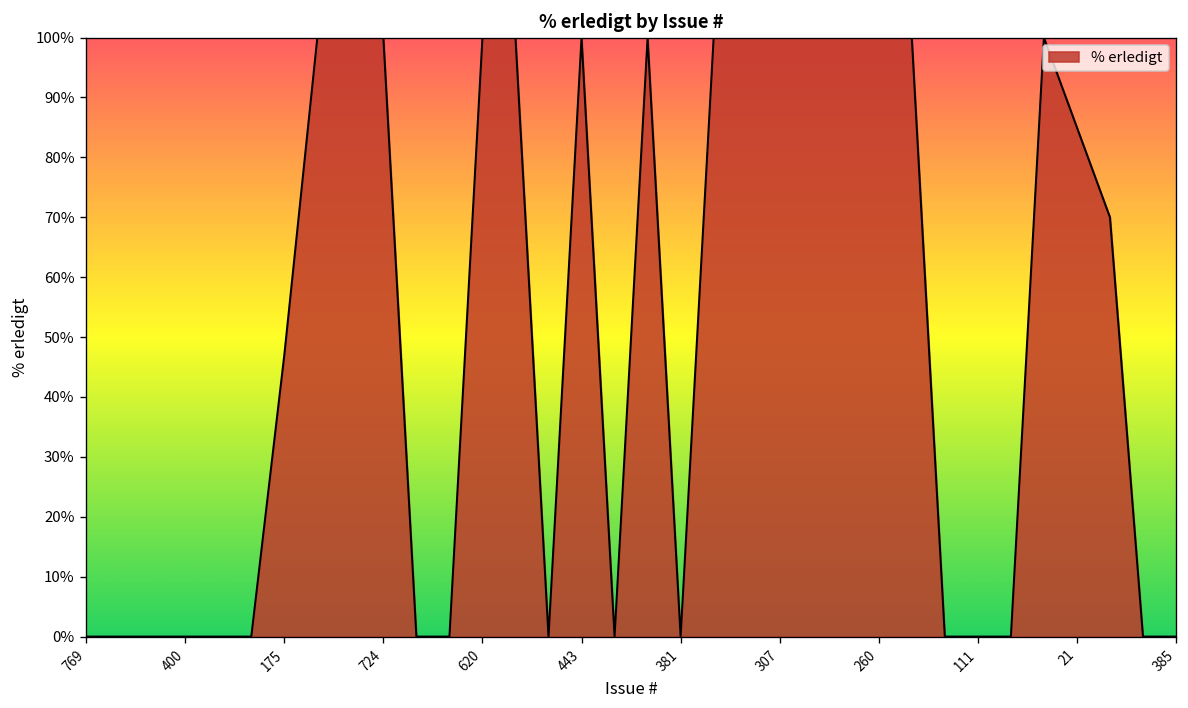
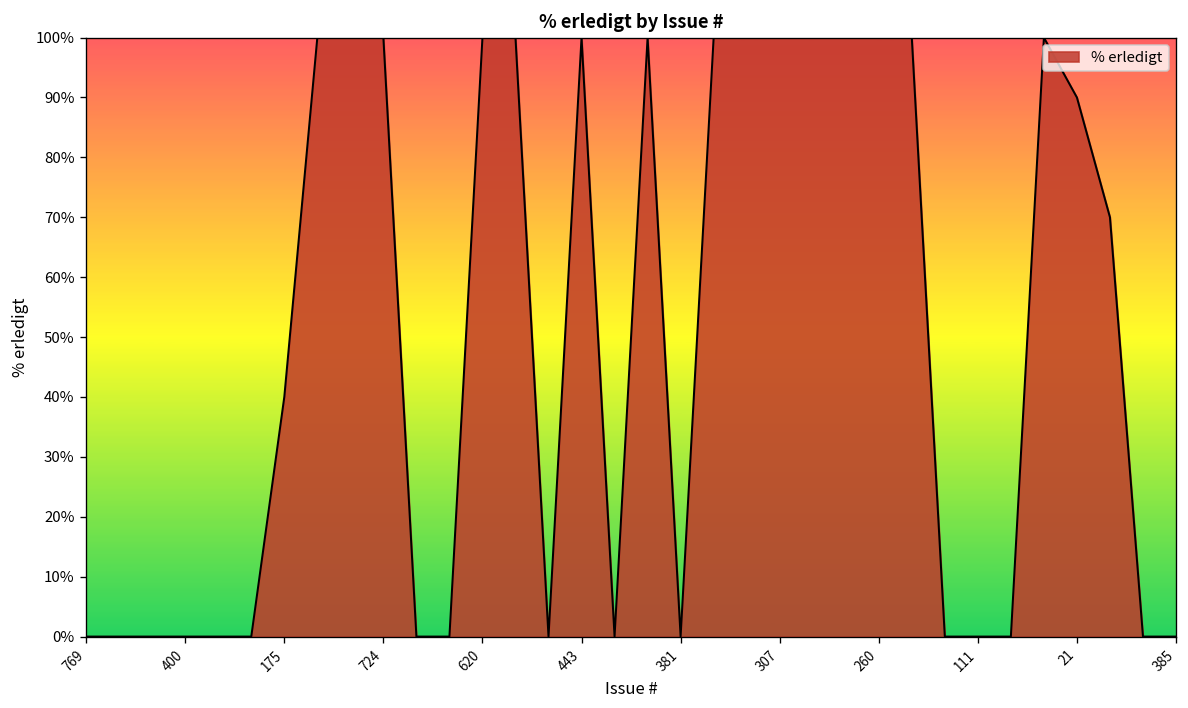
175: 47% -> 40%
21: 85% -> 90%
